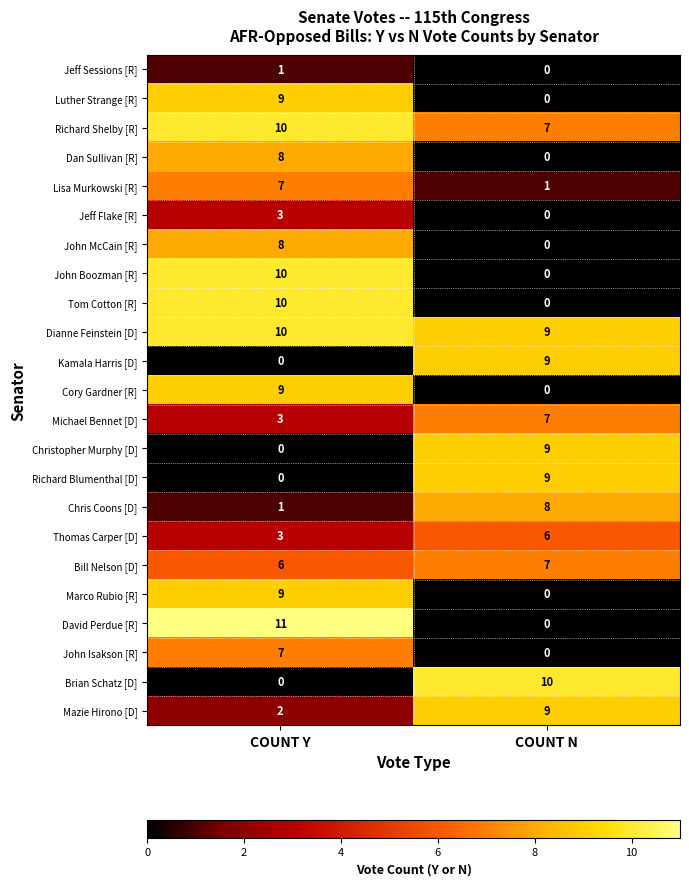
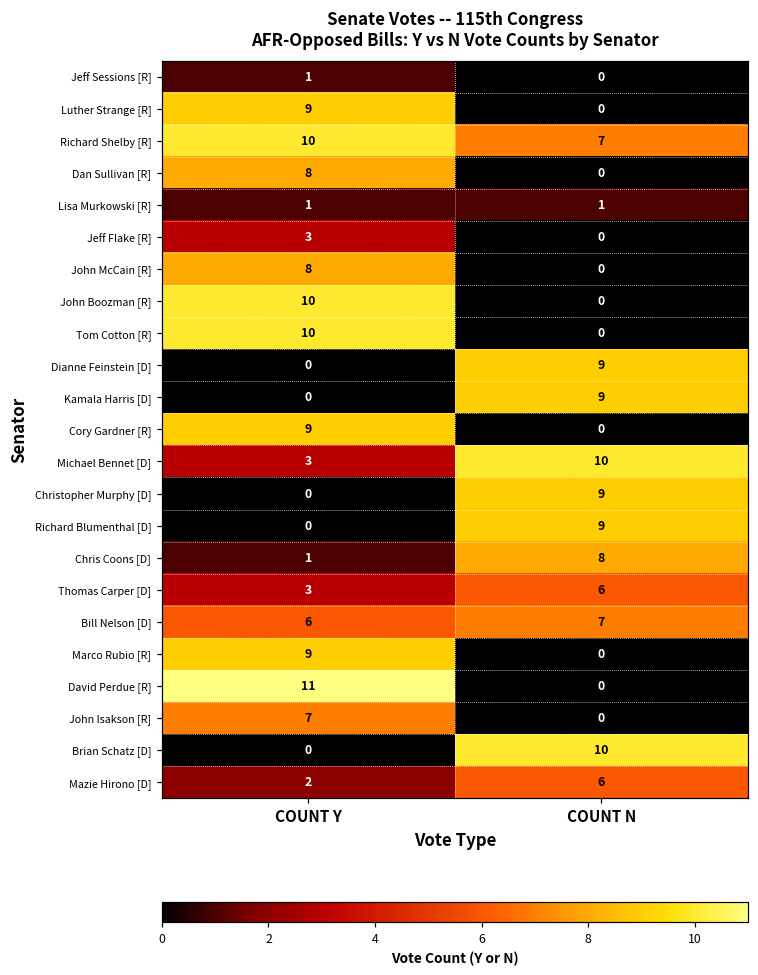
Lisa Murkowski [R], COUNT Y: 7 -> 1
Dianne Feinstein [D], COUNT Y: 10 -> 0
Michael Bennet [D], COUNT N: 7 -> 10
Mazie Hirono [D], COUNT N: 9 -> 6
